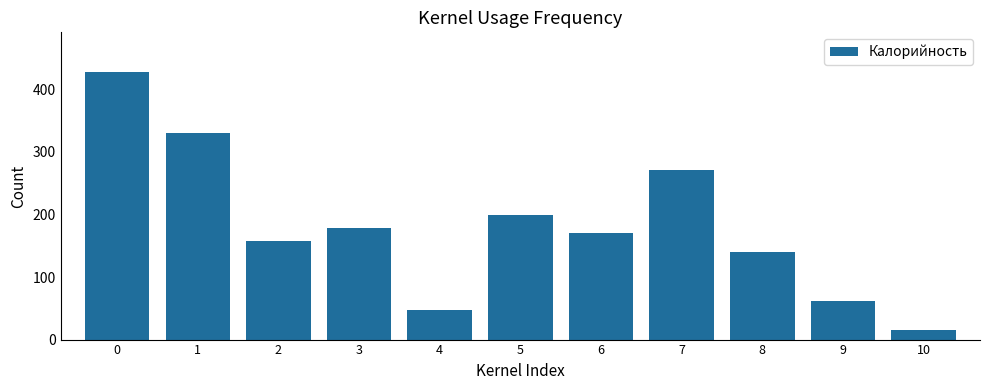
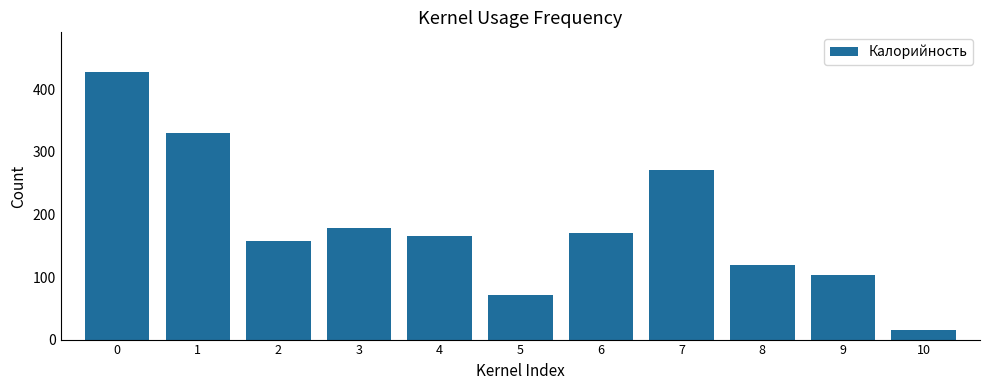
4: 50 -> 170
5: 200 -> 70
8: 140 -> 120
9: 60 -> 100
